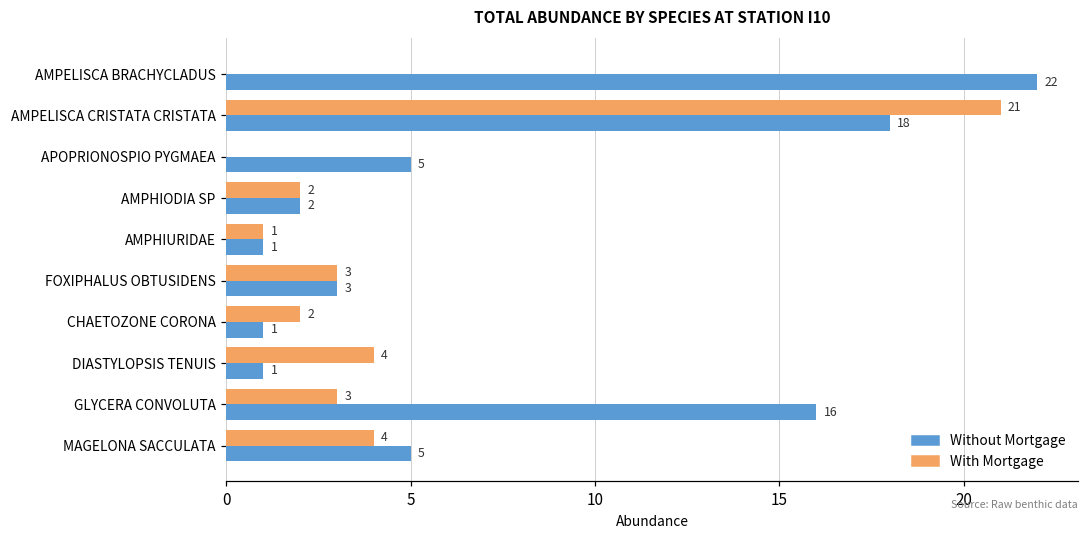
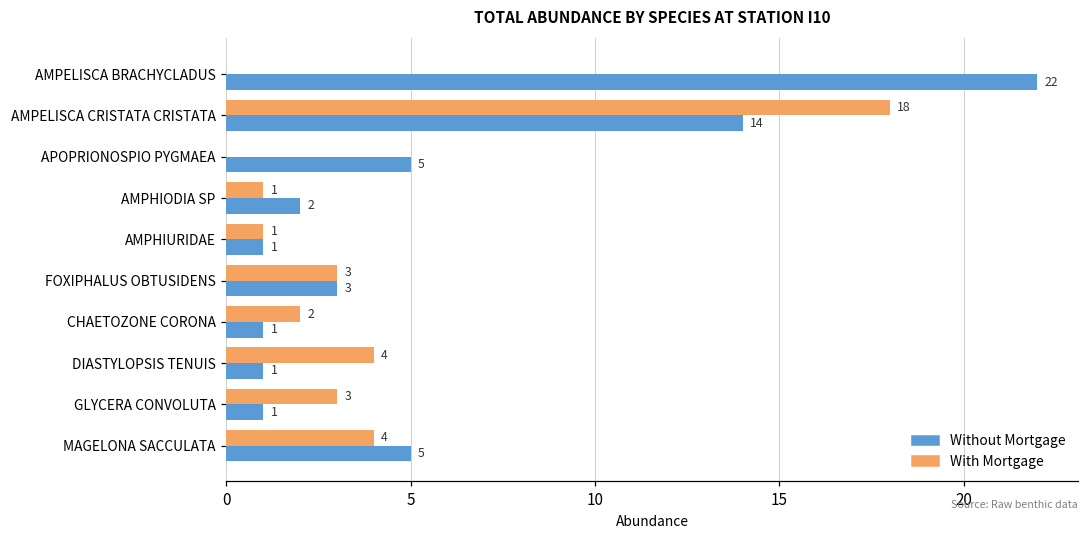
With Mortgage, AMPELISCA CRISTATA CRISTATA: 21 -> 18
Without Mortgage, AMPELISCA CRISTATA CRISTATA: 18 -> 14
With Mortgage, AMPHIODIA SP: 2 -> 1
Without Mortgage, GLYCERA CONVOLUTA: 16 -> 1
